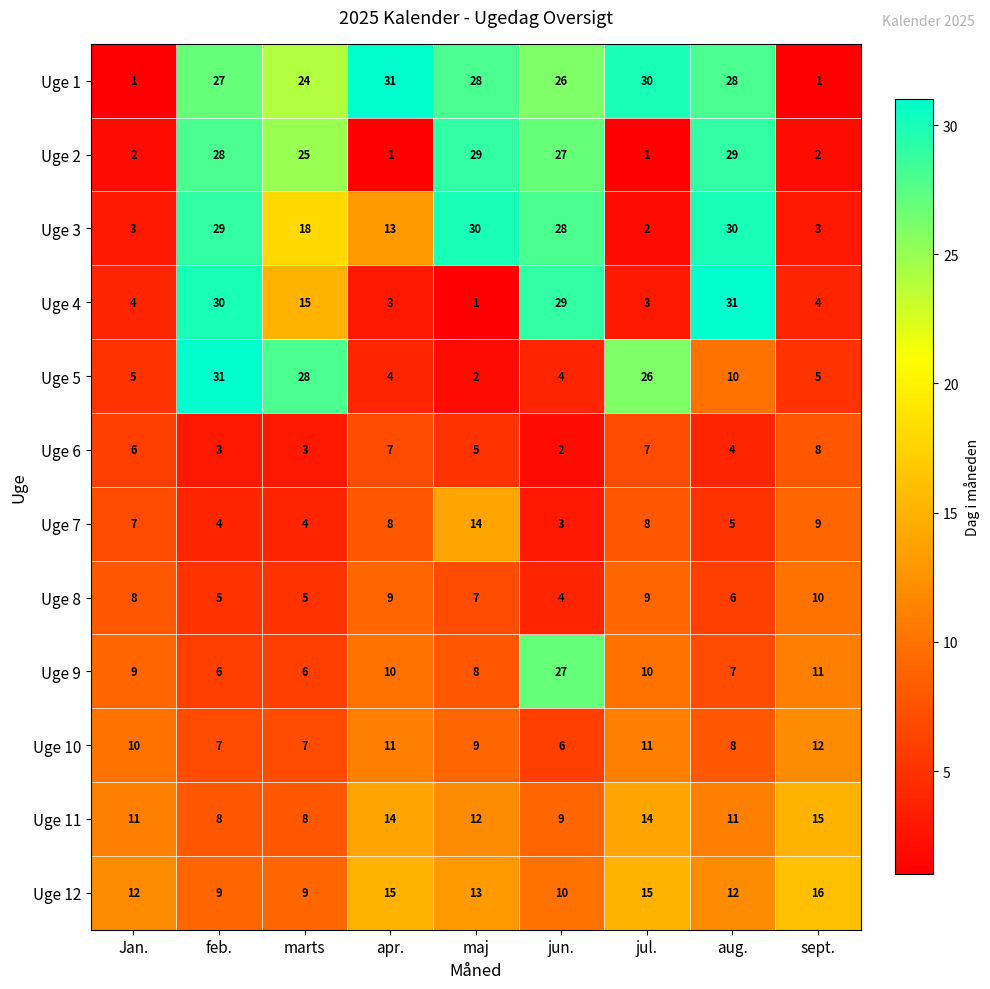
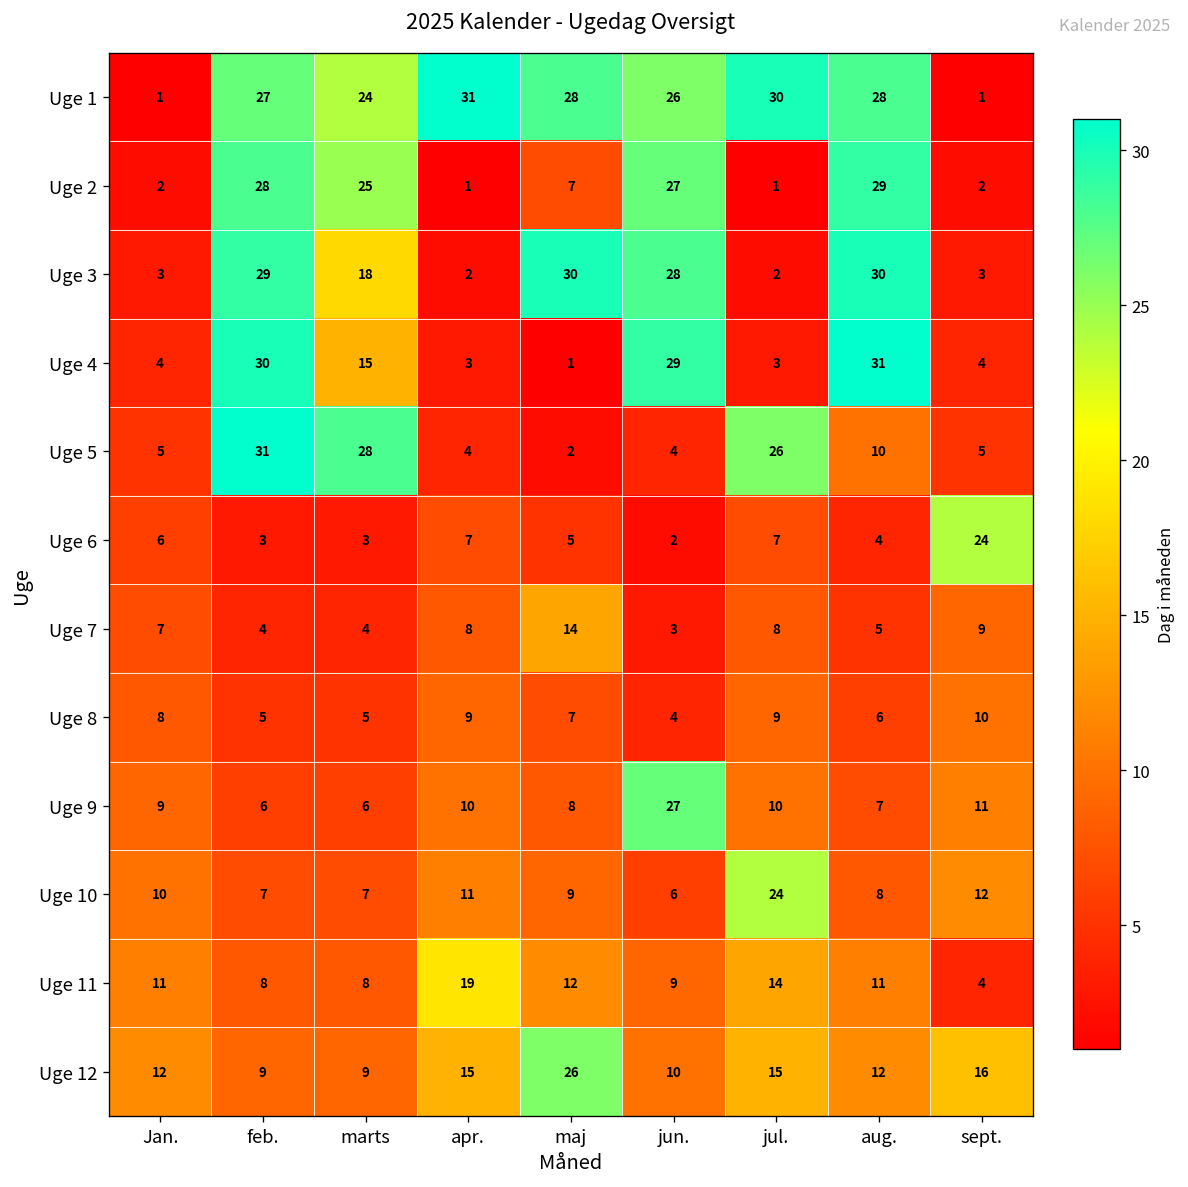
Uge 2, maj: 29 -> 7
Uge 3, apr.: 13 -> 2
Uge 6, sept.: 8 -> 24
Uge 10, jul.: 11 -> 24
Uge 11, apr.: 14 -> 19
Uge 11, sept.: 15 -> 4
Uge 12, maj: 13 -> 26
